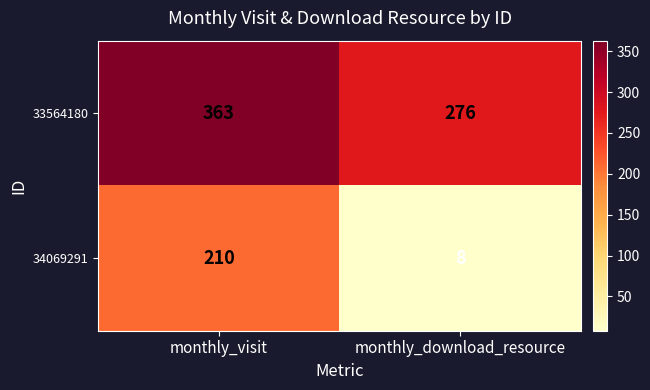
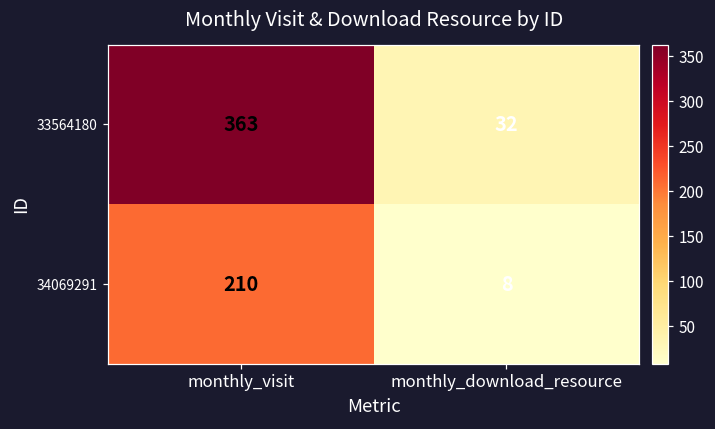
33564180, monthly_download_resource: 276 -> 32
